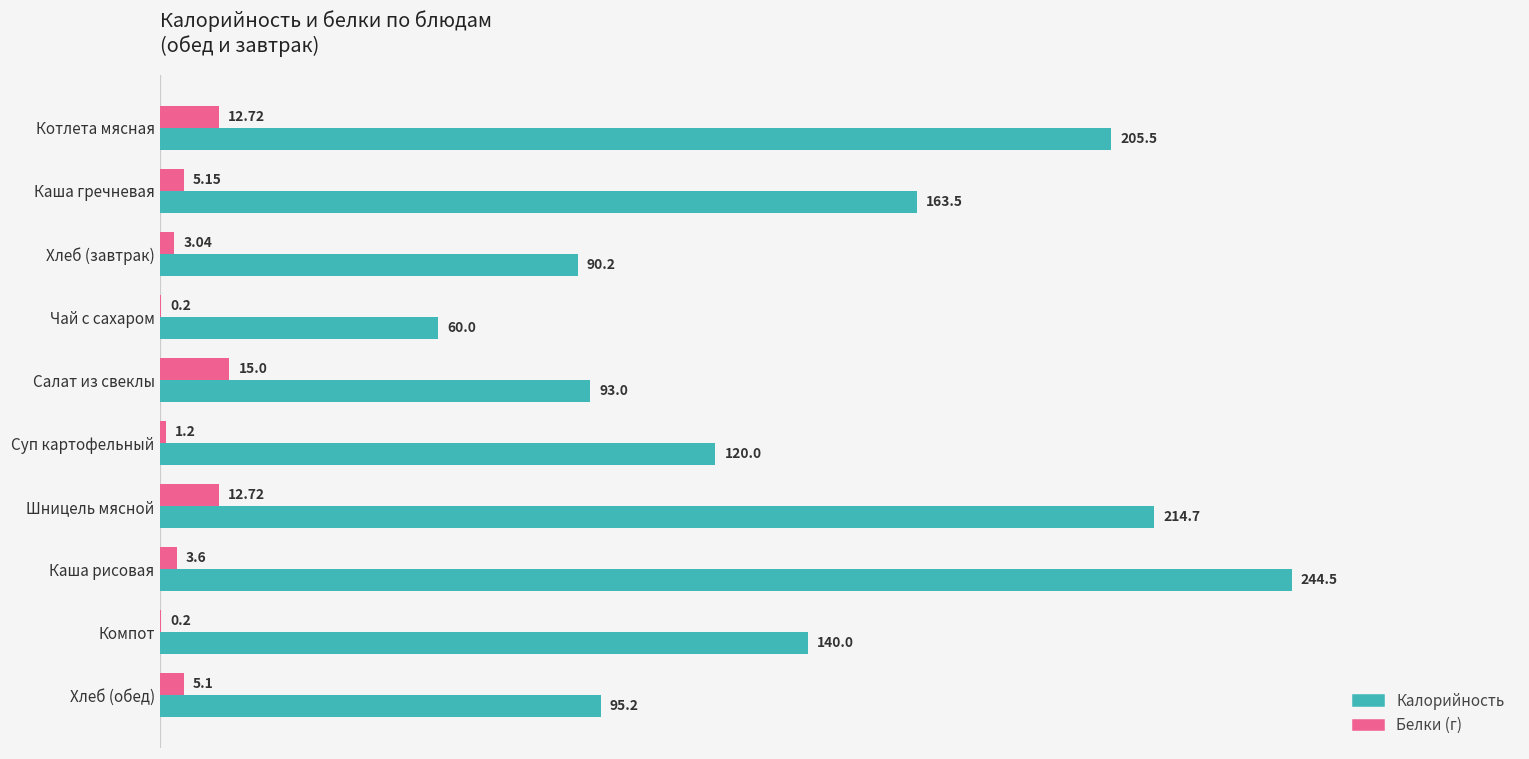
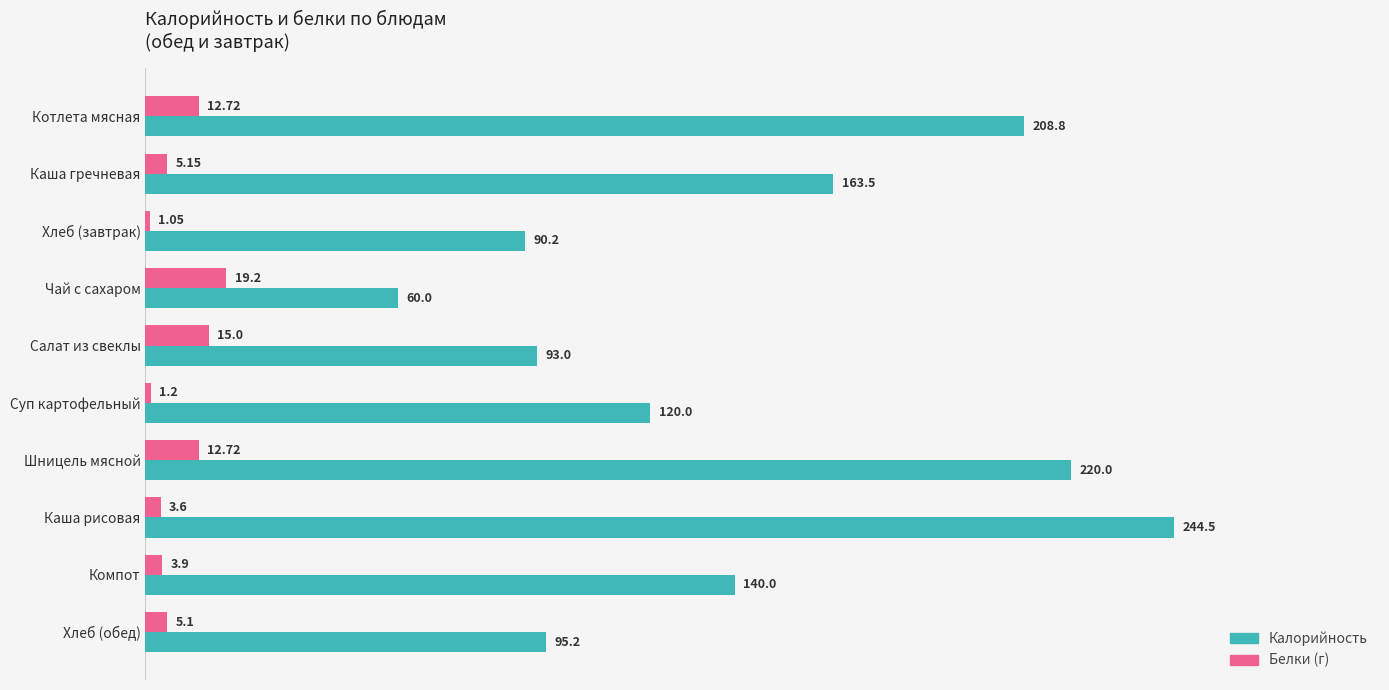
Калорийность, Котлета мясная: 205.5 -> 208.8
Белки (г), Хлеб (завтрак): 3.04 -> 1.05
Белки (г), Чай с сахаром: 0.2 -> 19.2
Калорийность, Шницель мясной: 214.7 -> 220.0
Белки (г), Компот: 0.2 -> 3.9
